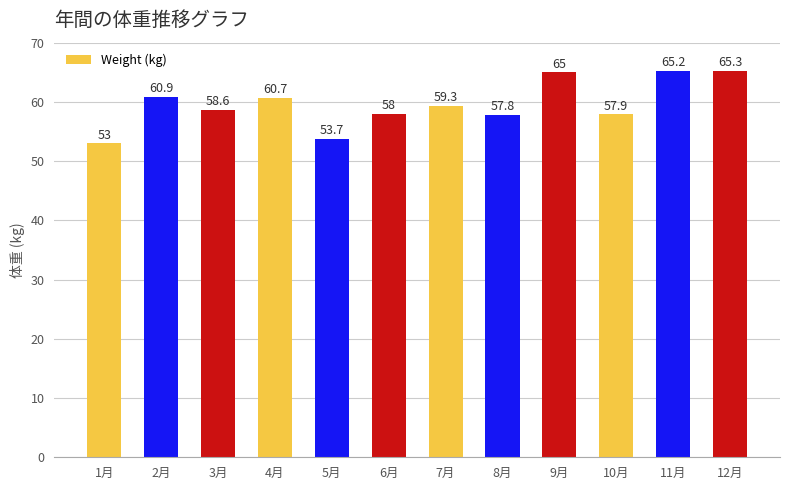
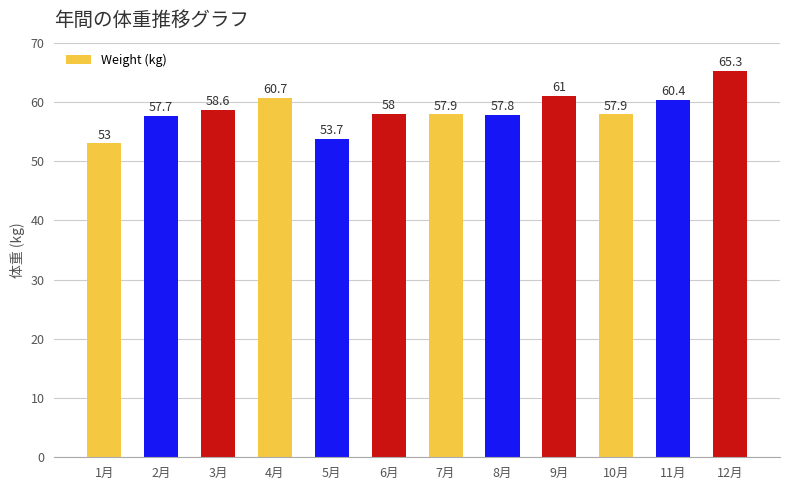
2月: 60.9 -> 57.7
7月: 59.3 -> 57.9
9月: 65 -> 61
11月: 65.2 -> 60.4
